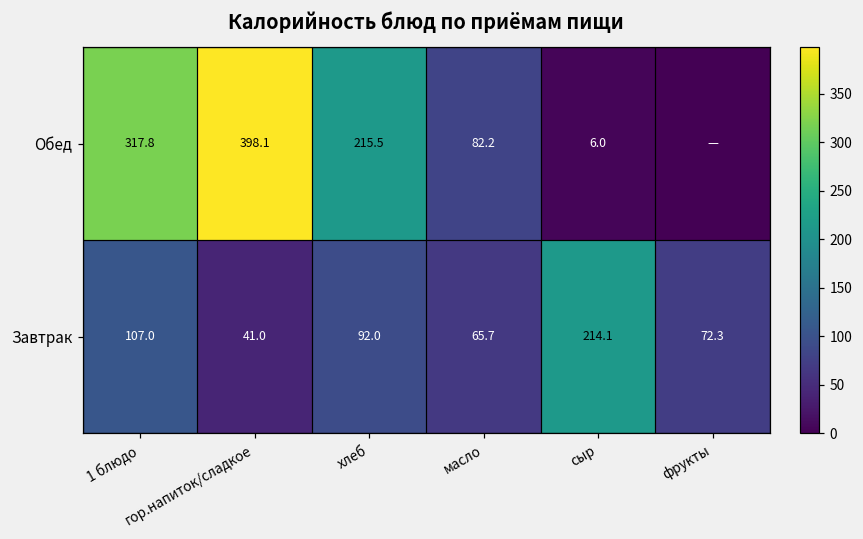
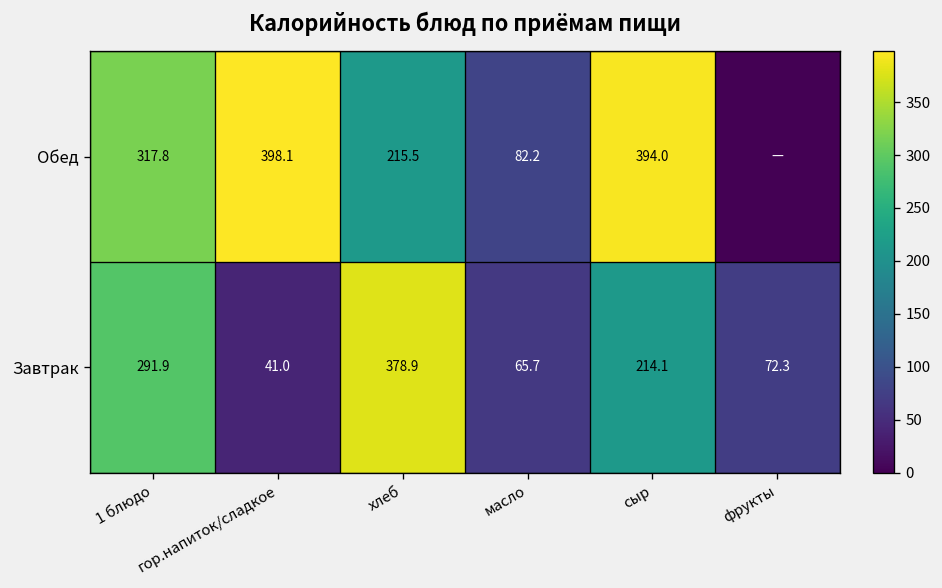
Обед, сыр: 6.0 -> 394.0
Завтрак, 1 блюдо: 107.0 -> 291.9
Завтрак, хлеб: 92.0 -> 378.9
